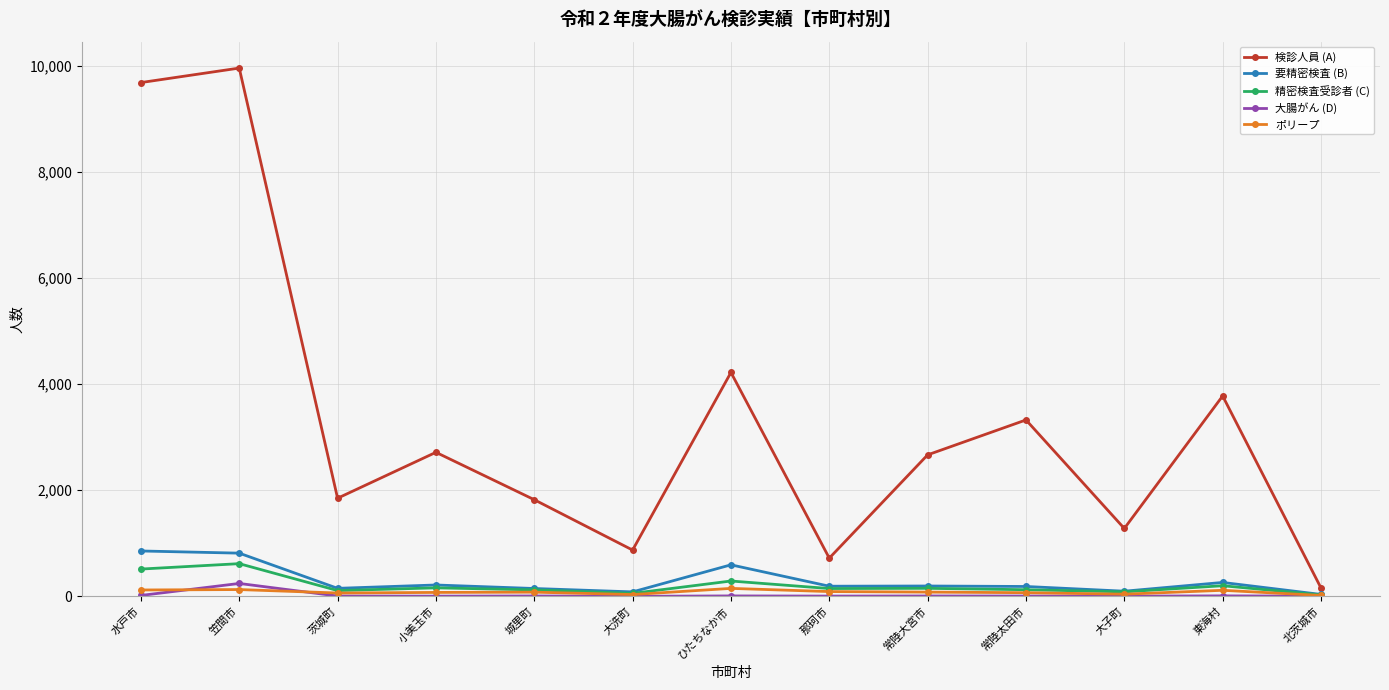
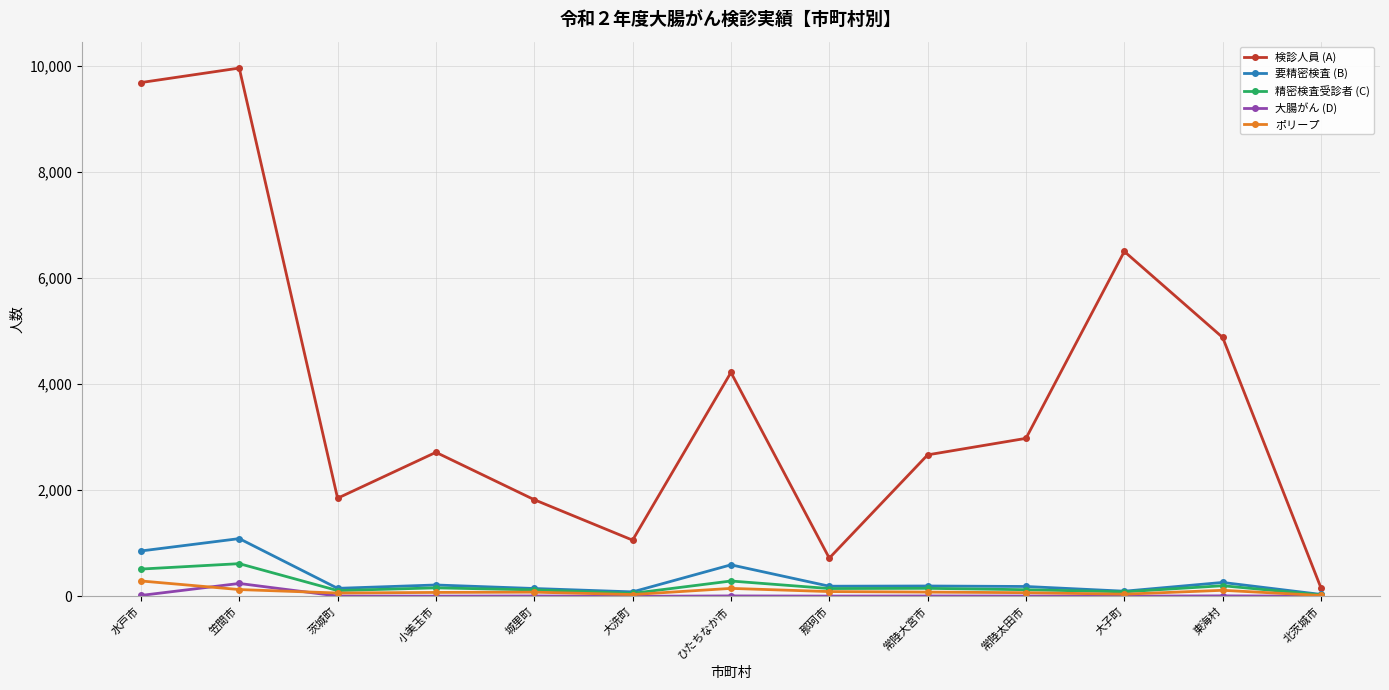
ポリープ, 水戸市: 100 -> 300
要精密検査 (B), 笠間市: 800 -> 1,100
検診人員 (A), 大洗町: 900 -> 1,100
検診人員 (A), 常陸太田市: 3,300 -> 3,000
検診人員 (A), 大子町: 1,300 -> 6,500
検診人員 (A), 東海村: 3,800 -> 4,900
